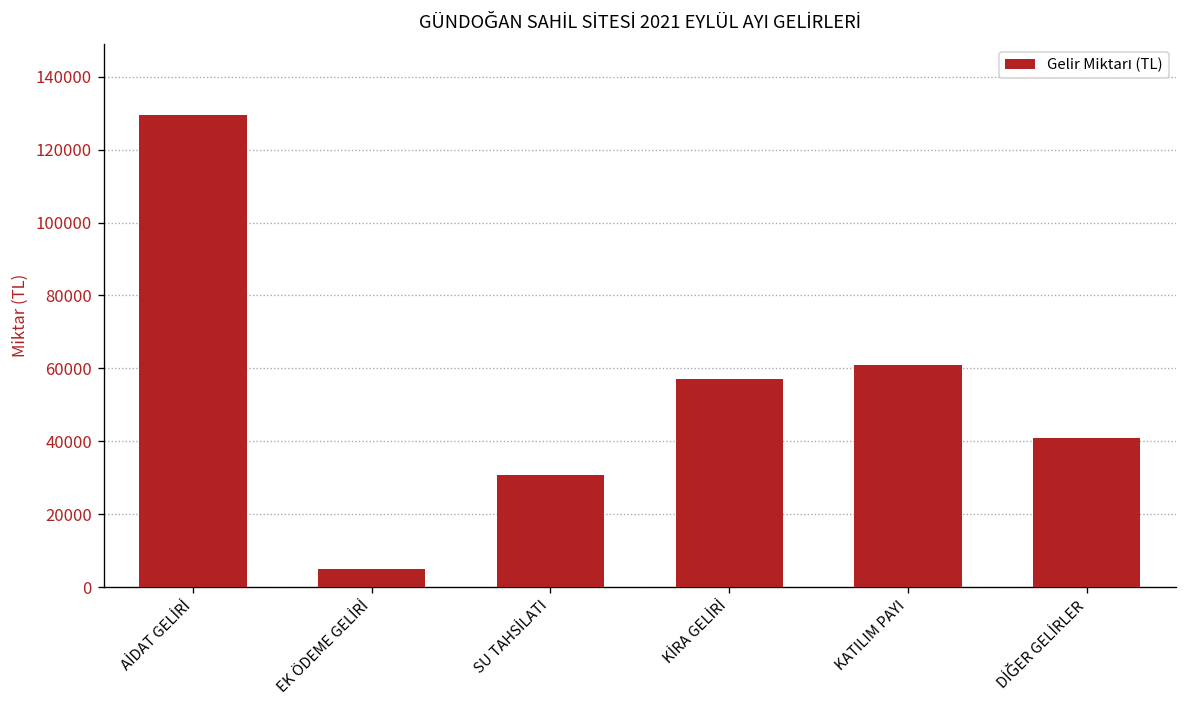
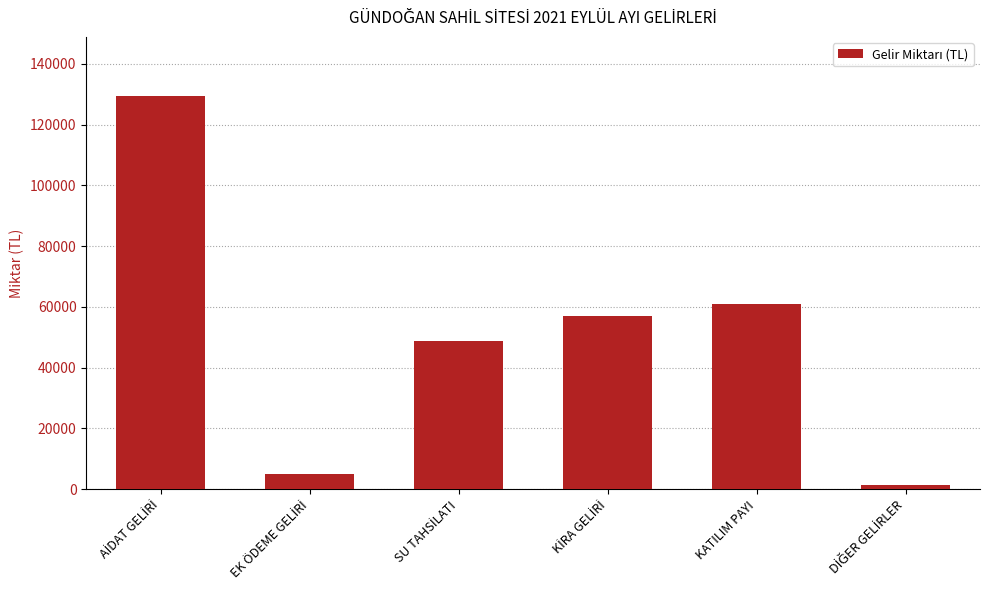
SU TAHSİLATI: 31000 -> 49000
DİĞER GELİRLER: 41000 -> 1000
